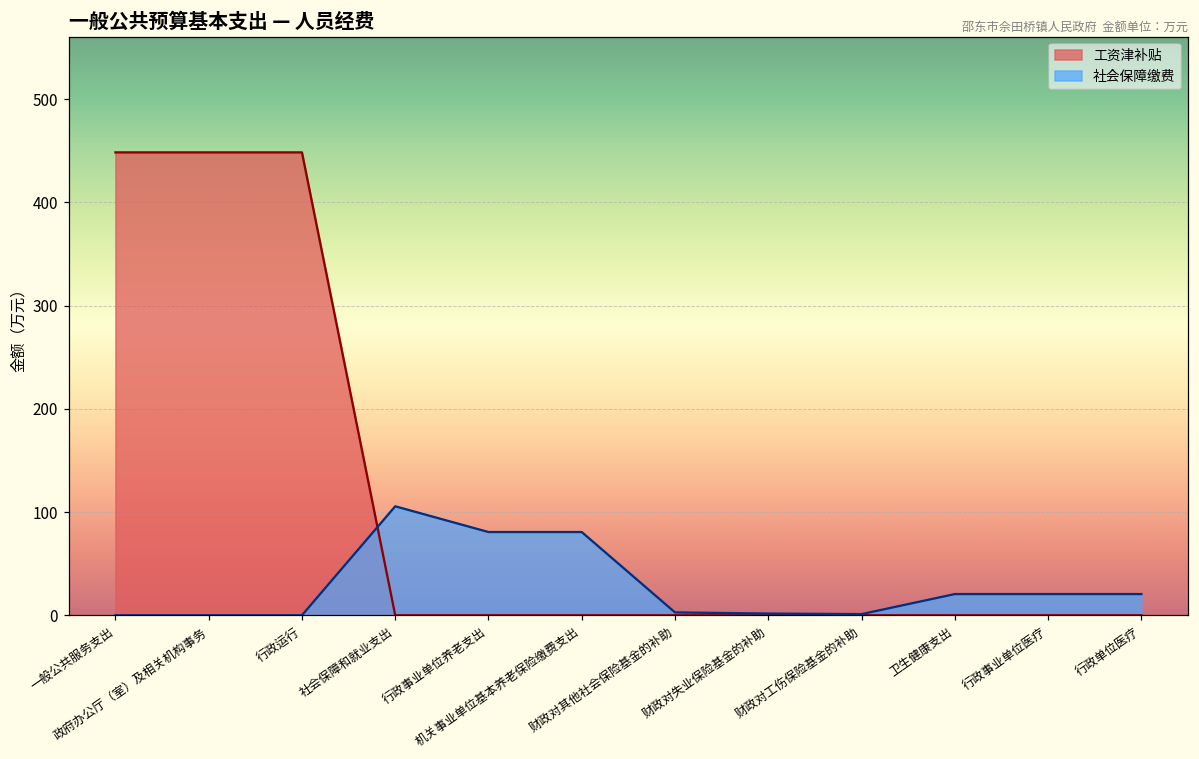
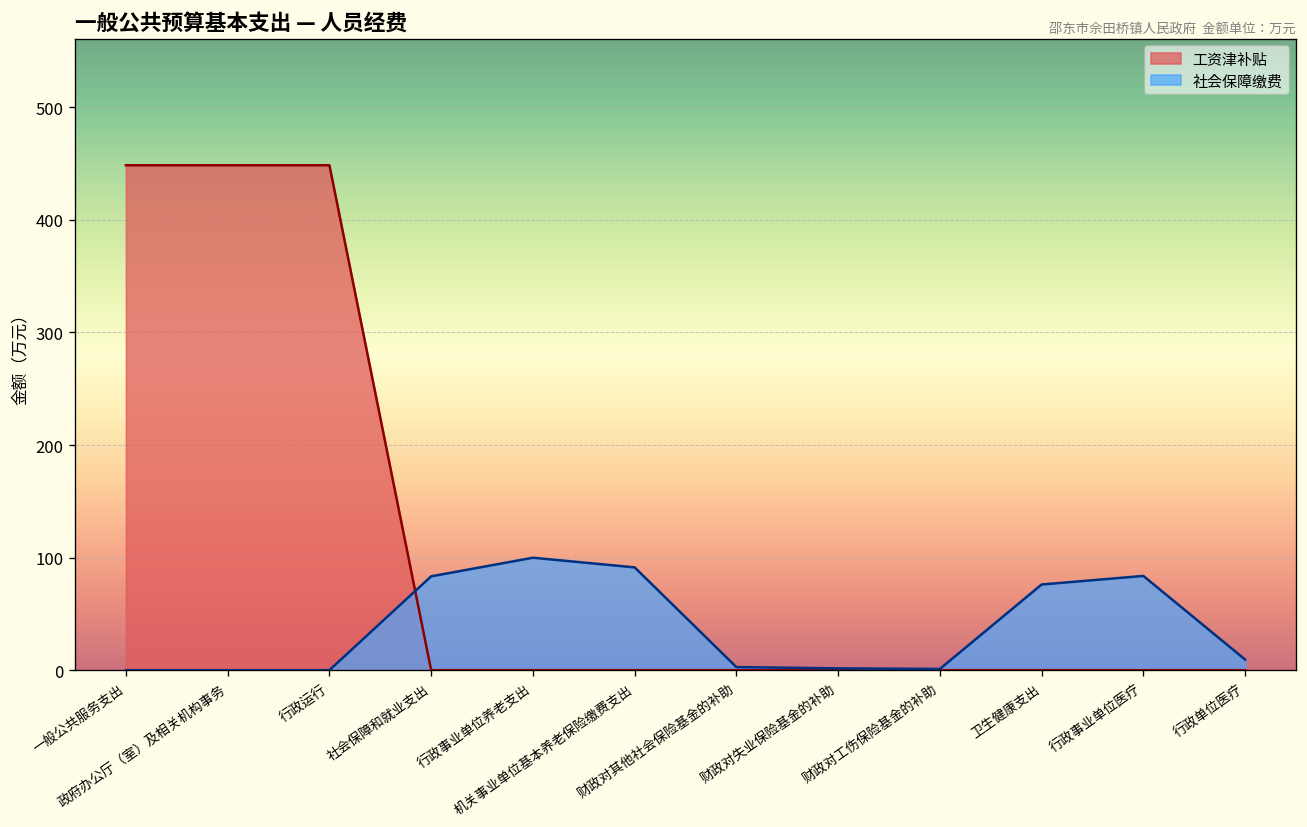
社会保障缴费, 社会保障和就业支出: 110 -> 80
社会保障缴费, 行政事业单位养老支出: 80 -> 100
社会保障缴费, 机关事业单位基本养老保险缴费支出: 80 -> 90
社会保障缴费, 卫生健康支出: 20 -> 80
社会保障缴费, 行政事业单位医疗: 20 -> 80
社会保障缴费, 行政单位医疗: 20 -> 10
